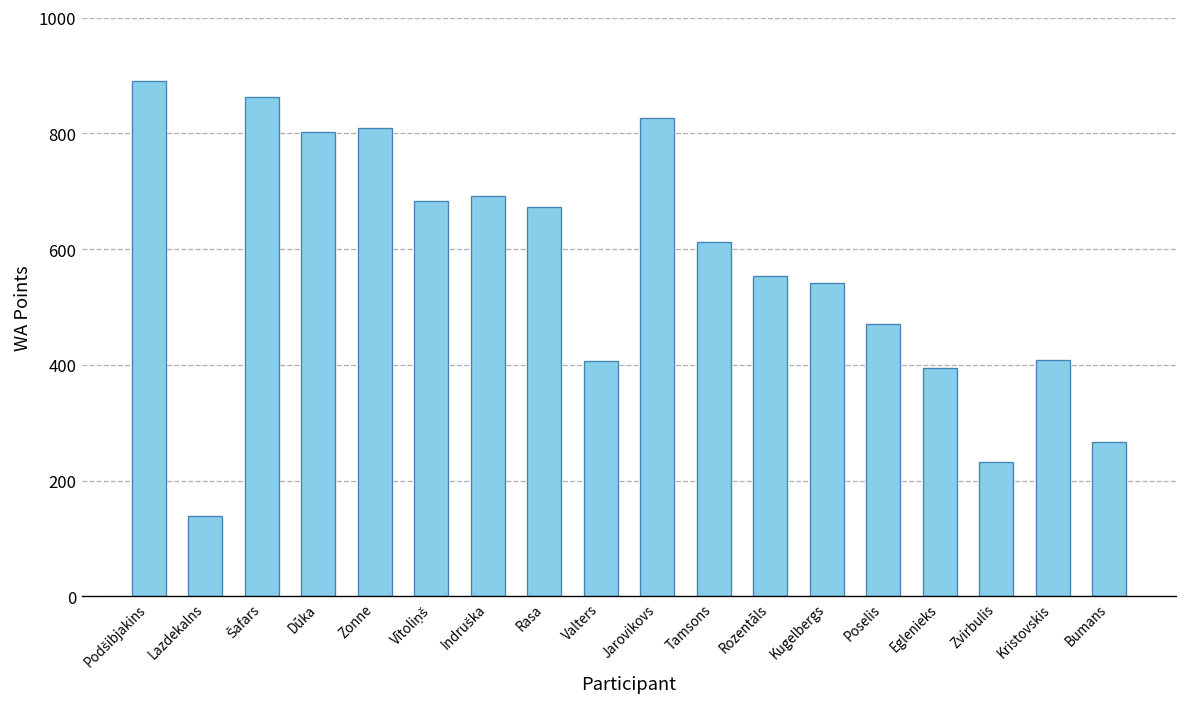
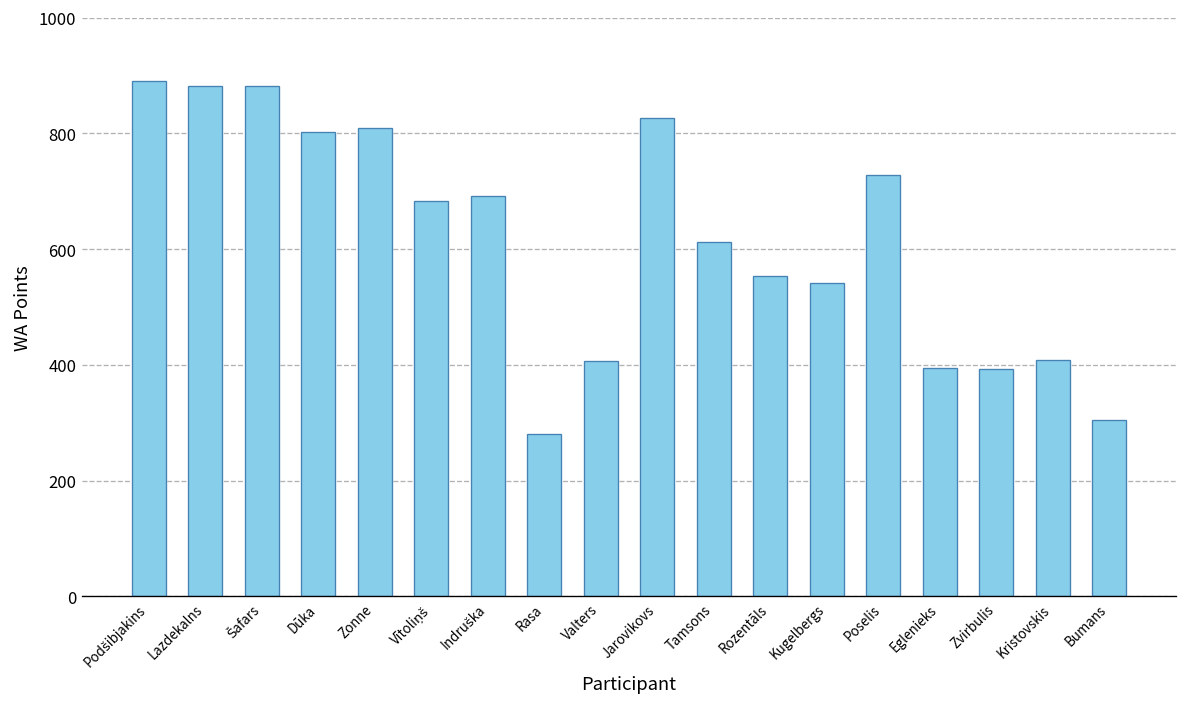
Lazdekalns: 140 -> 880
Šafars: 860 -> 880
Rasa: 670 -> 280
Poselis: 470 -> 730
Zvirbulis: 230 -> 390
Bumans: 270 -> 300
